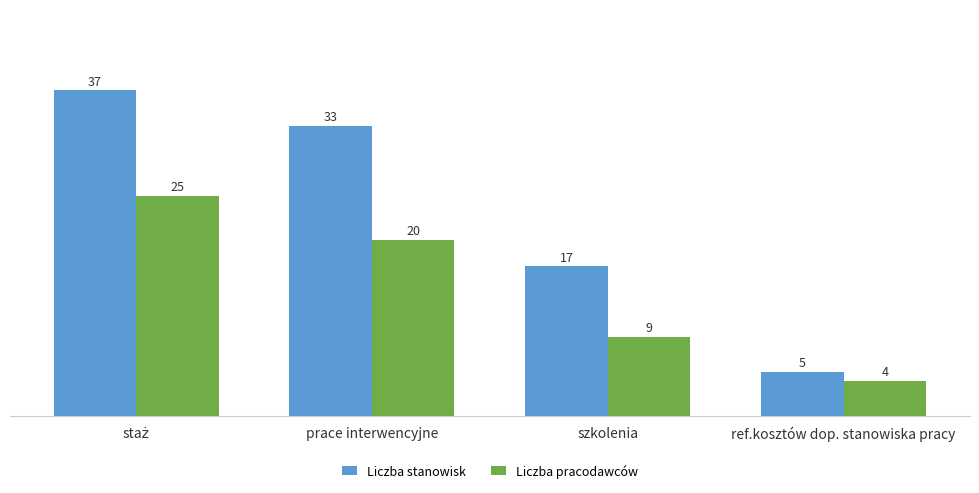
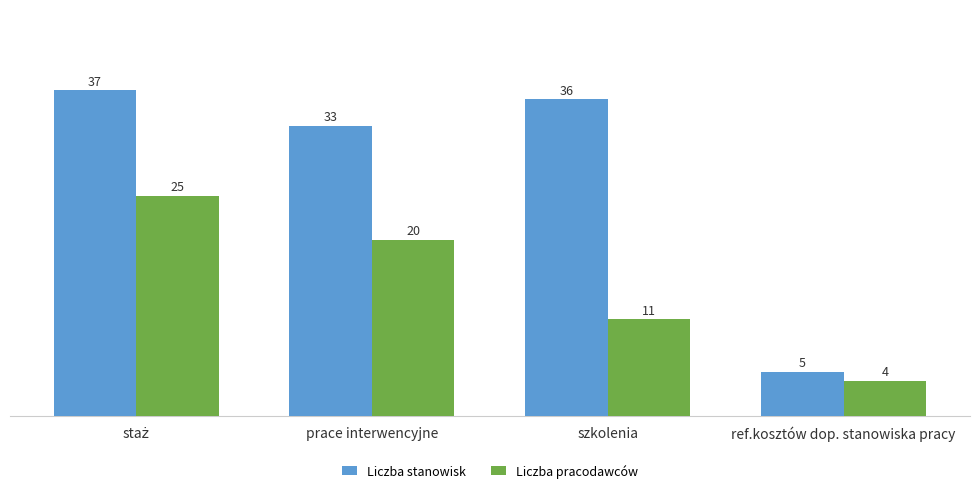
Liczba stanowisk, szkolenia: 17 -> 36
Liczba pracodawców, szkolenia: 9 -> 11
